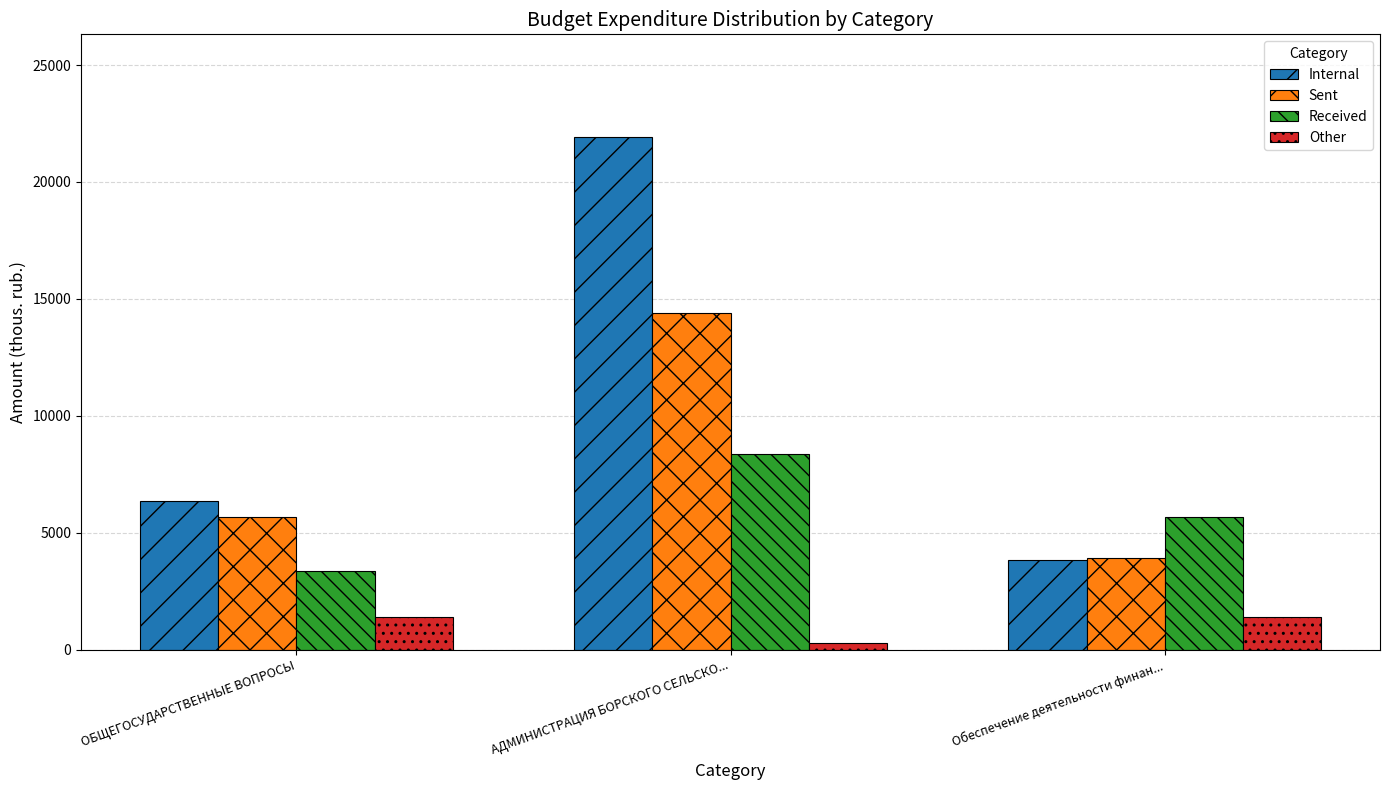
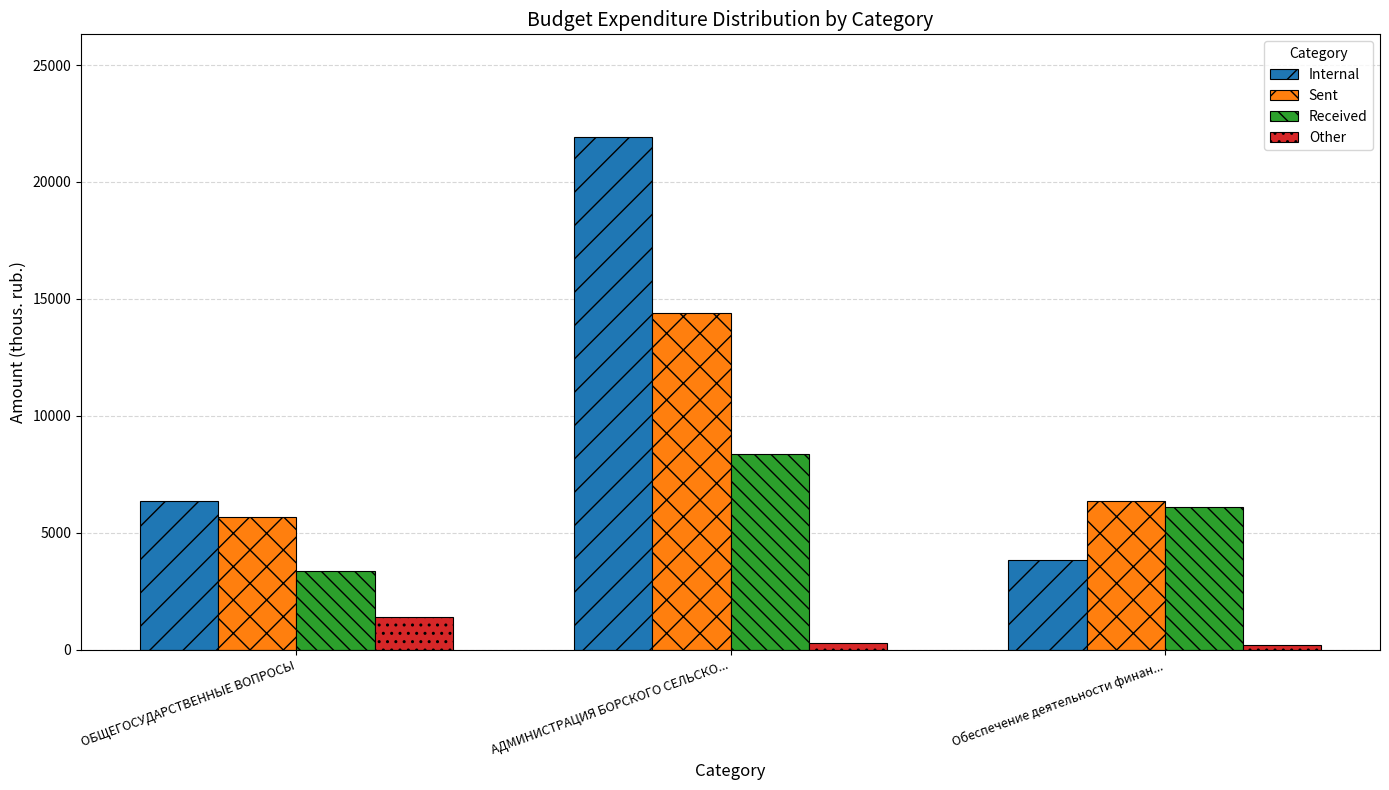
Sent, Обеспечение деятельности финан...: 3900 -> 6400
Received, Обеспечение деятельности финан...: 5700 -> 6100
Other, Обеспечение деятельности финан...: 1400 -> 200
